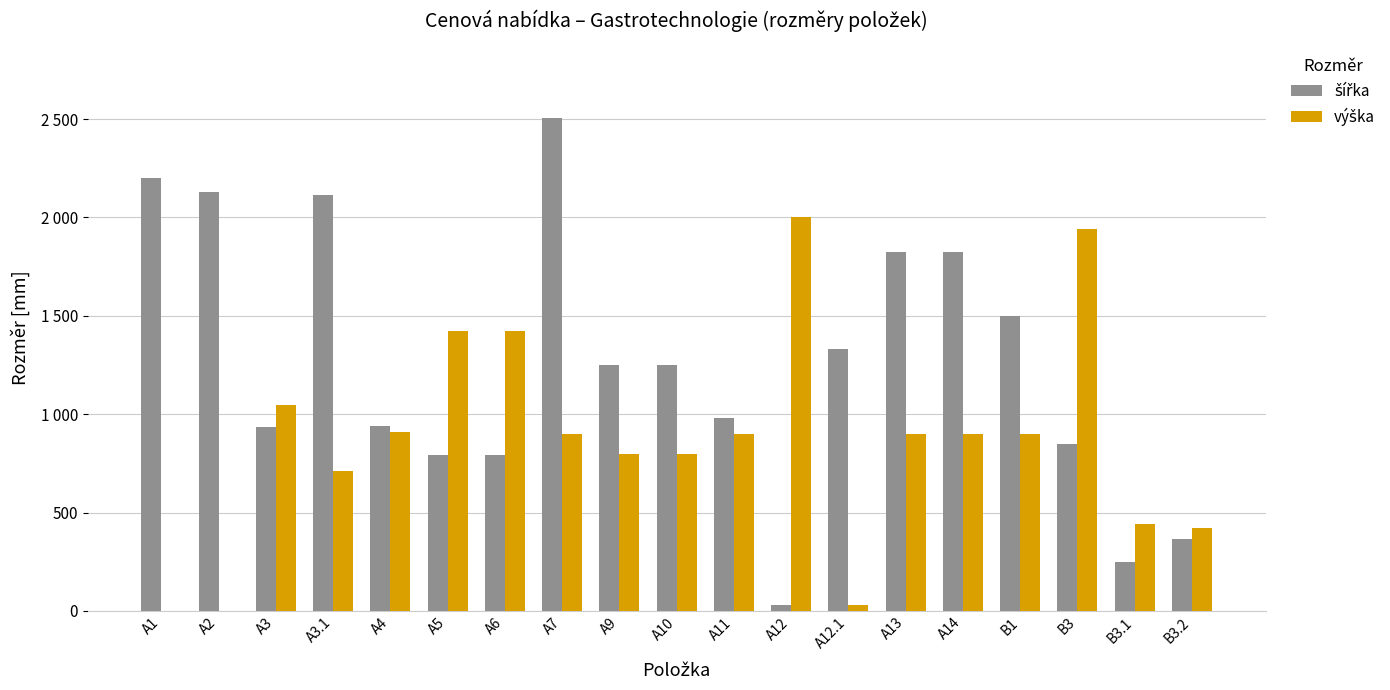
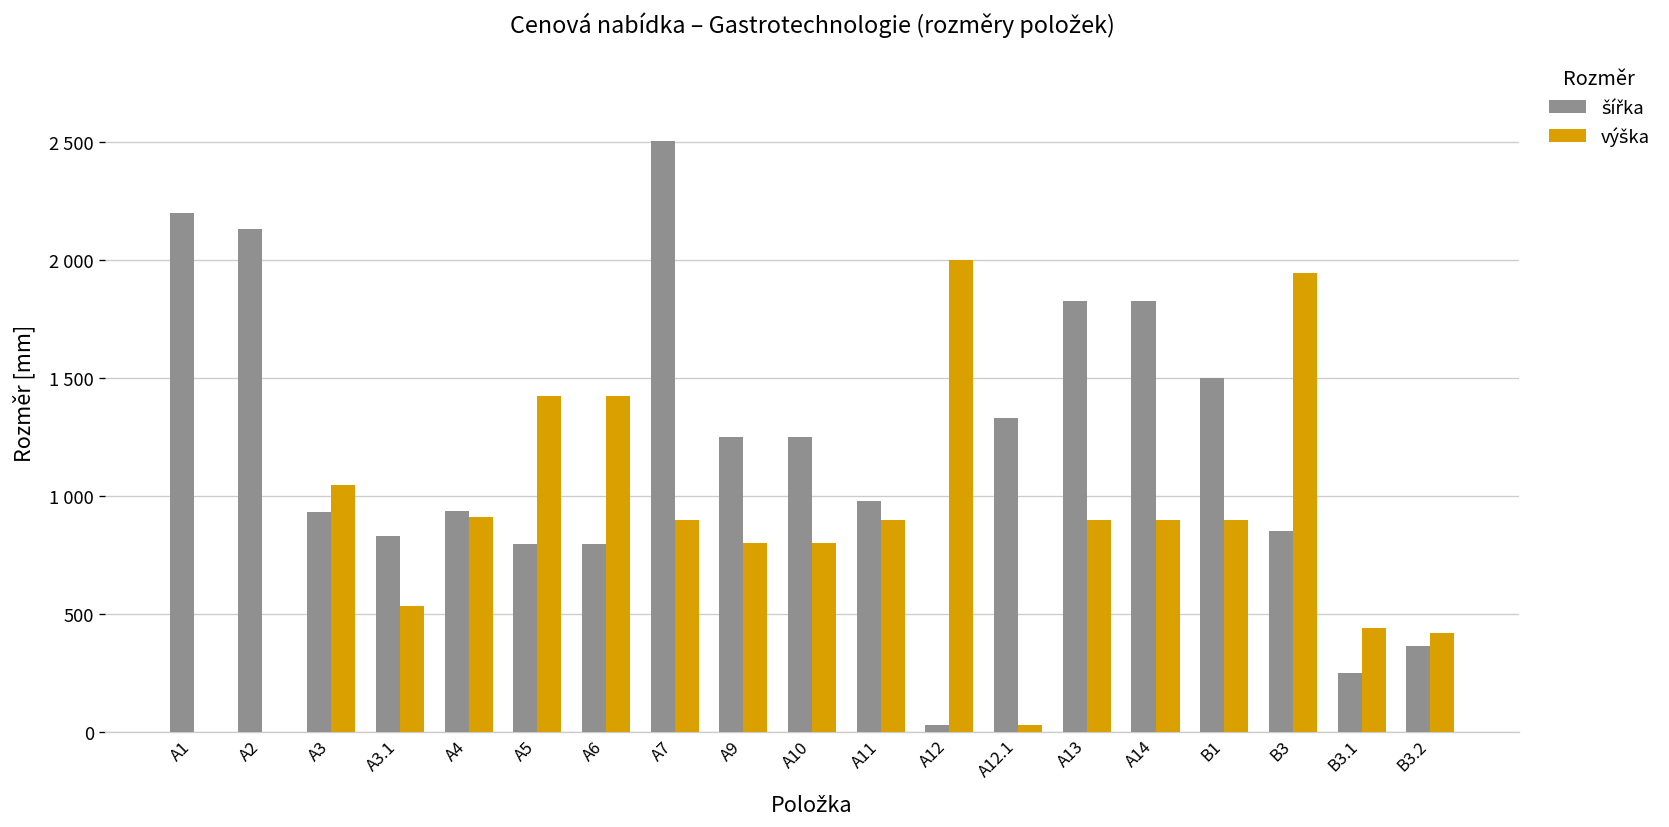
šířka, A3.1: 2110 -> 830
výška, A3.1: 710 -> 530
